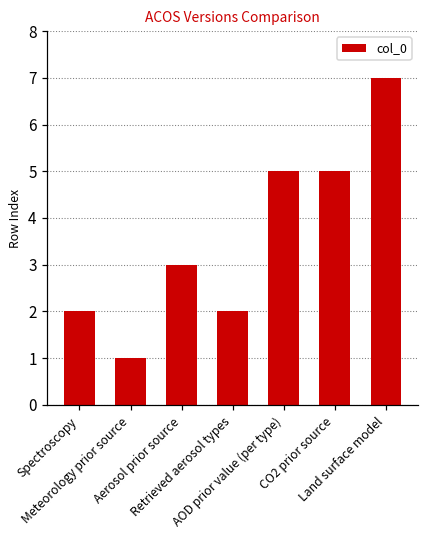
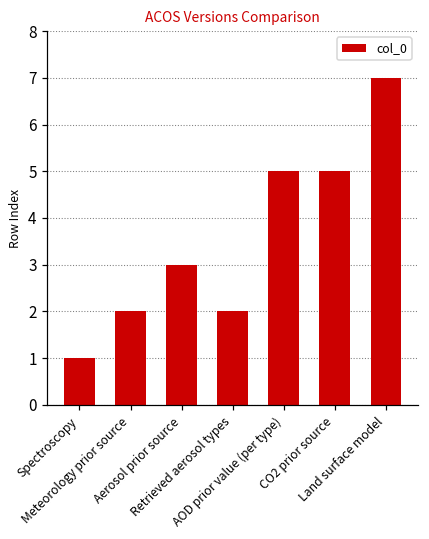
Spectroscopy: 2 -> 1
Meteorology prior source: 1 -> 2
